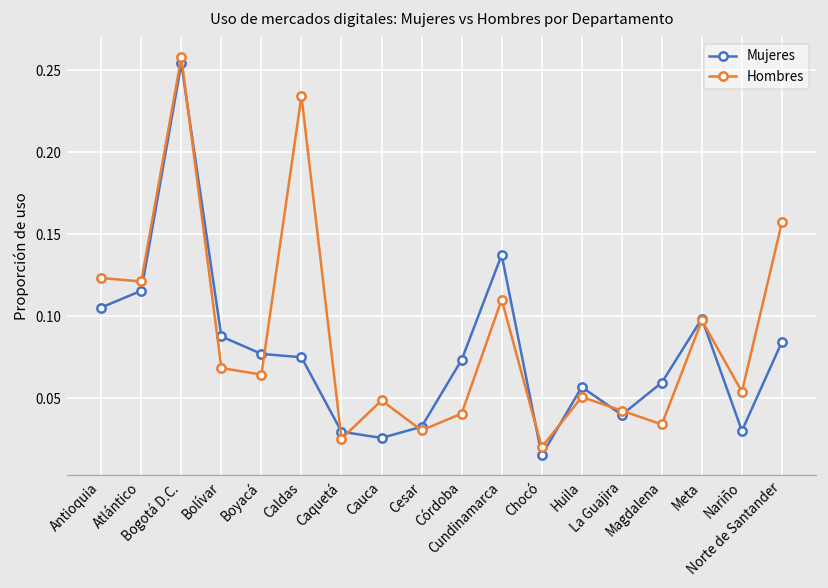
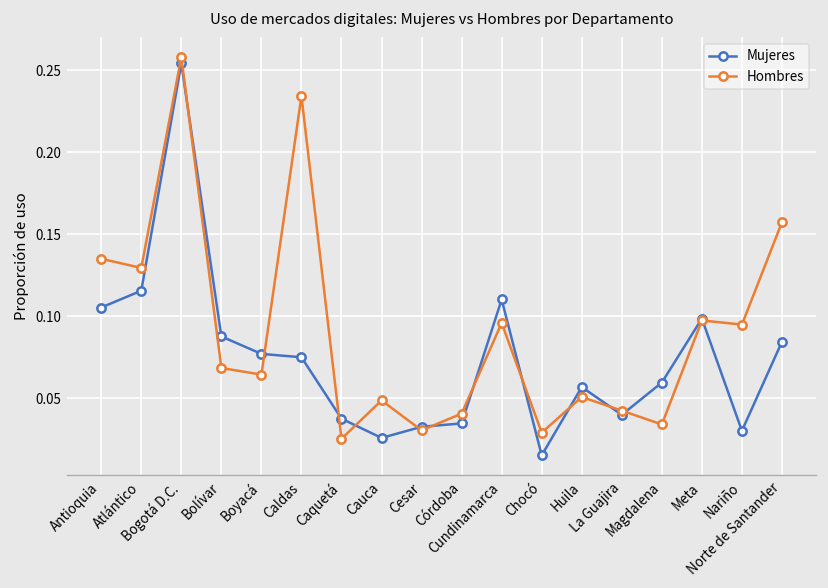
Hombres, Antioquia: 0.123 -> 0.135
Hombres, Atlántico: 0.121 -> 0.129
Mujeres, Caquetá: 0.029 -> 0.037
Mujeres, Córdoba: 0.073 -> 0.035
Mujeres, Cundinamarca: 0.137 -> 0.110
Hombres, Cundinamarca: 0.110 -> 0.096
Hombres, Chocó: 0.020 -> 0.029
Hombres, Nariño: 0.054 -> 0.095
